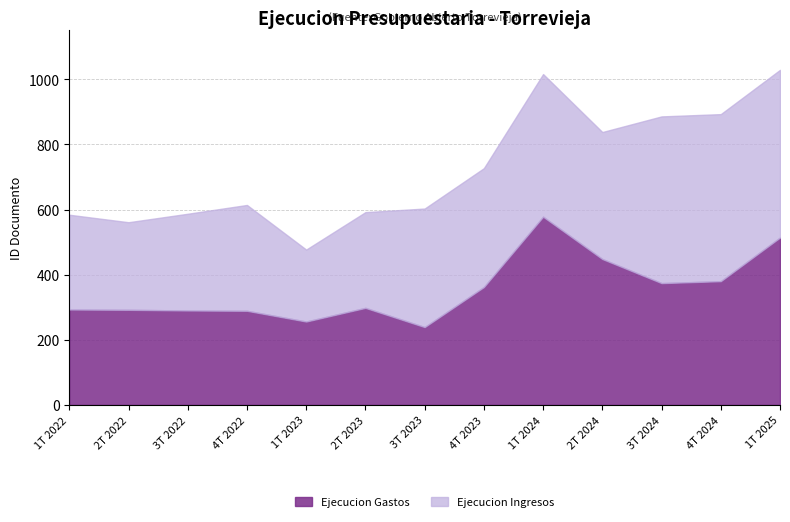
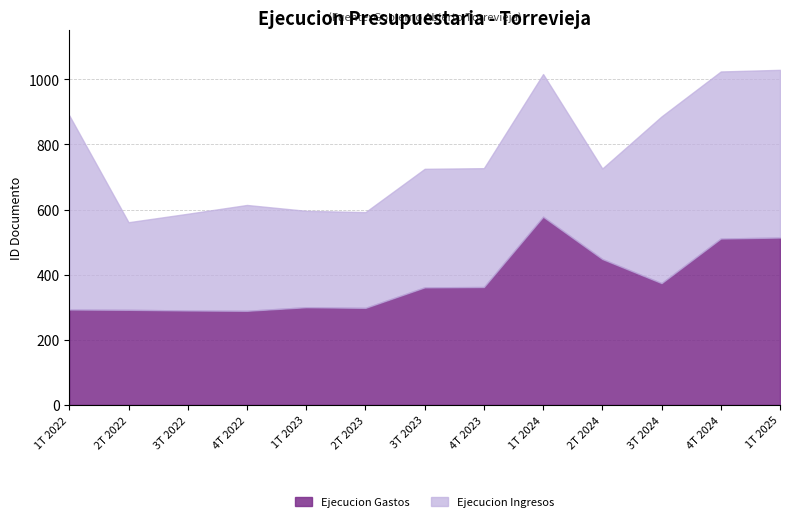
Ejecucion Ingresos, 1T 2022: 290 -> 600
Ejecucion Gastos, 1T 2023: 260 -> 300
Ejecucion Ingresos, 1T 2023: 220 -> 300
Ejecucion Gastos, 3T 2023: 240 -> 360
Ejecucion Ingresos, 2T 2024: 390 -> 280
Ejecucion Gastos, 4T 2024: 380 -> 510
